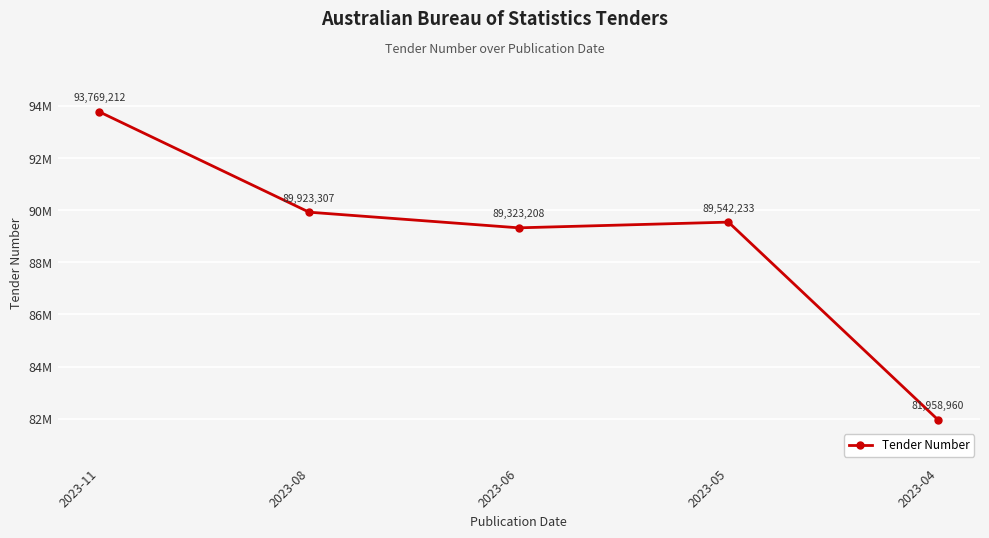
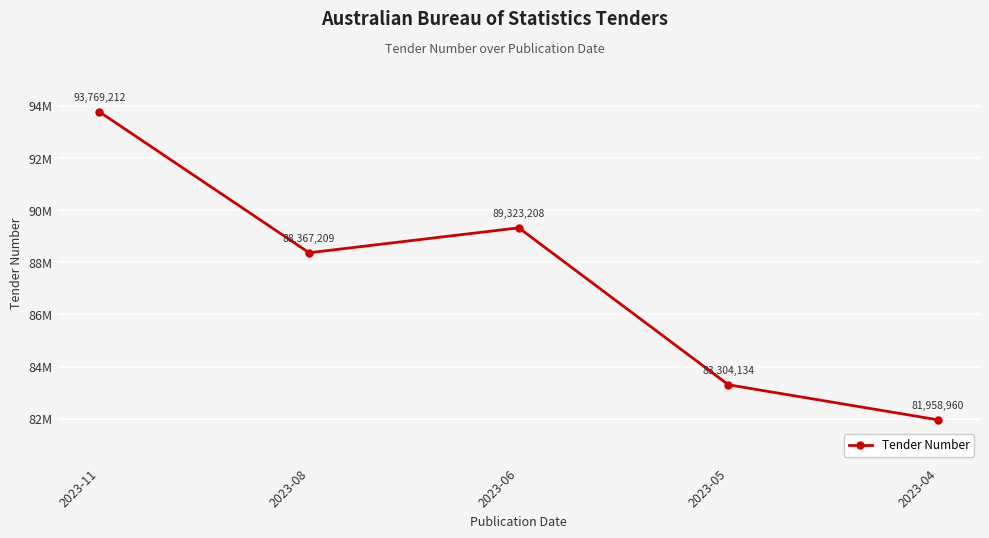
2023-08: 89,923,307 -> 88,367,209
2023-05: 89,542,233 -> 83,304,134
